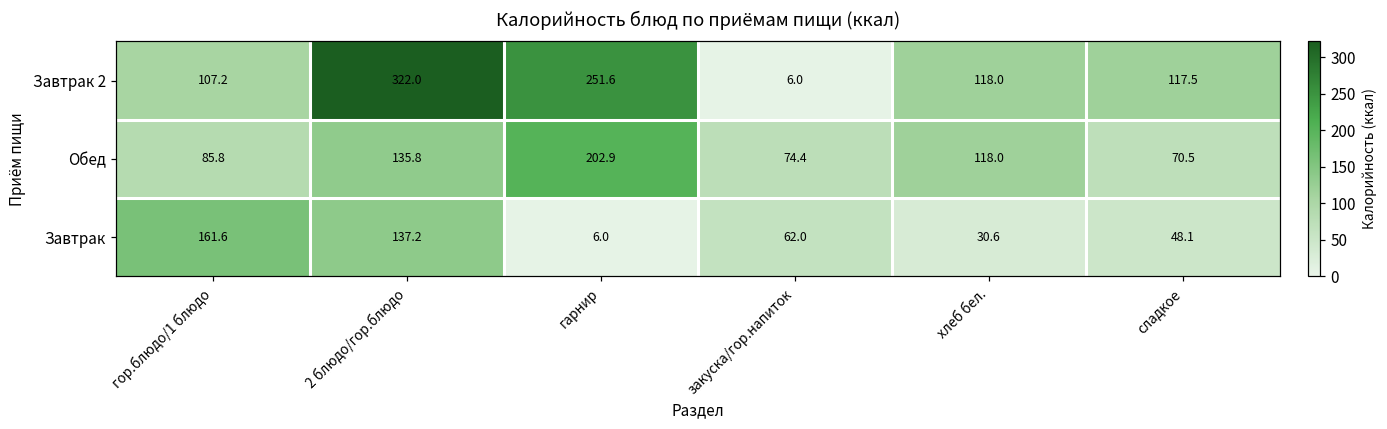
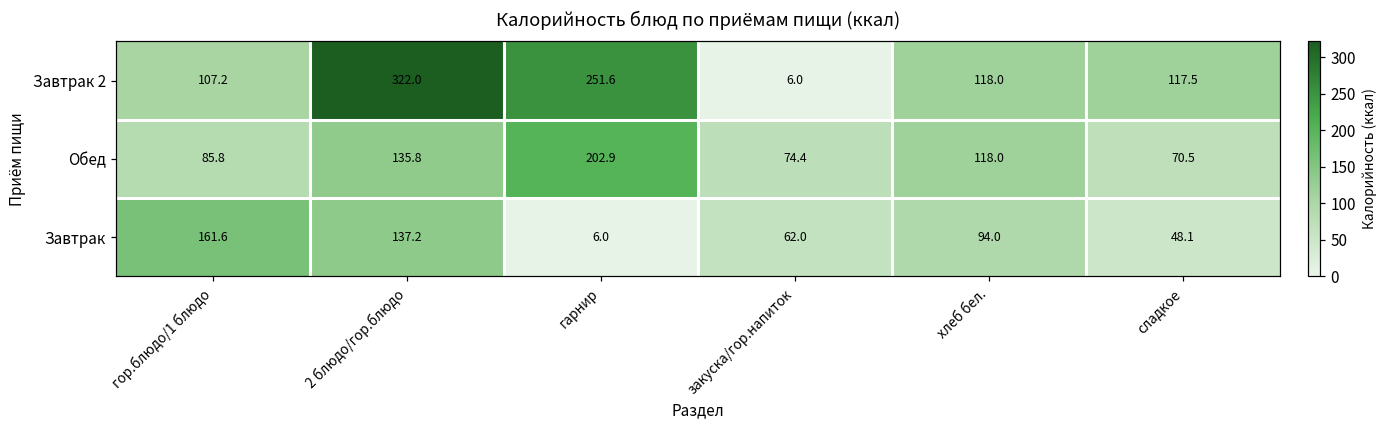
Завтрак, хлеб бел.: 30.6 -> 94.0
